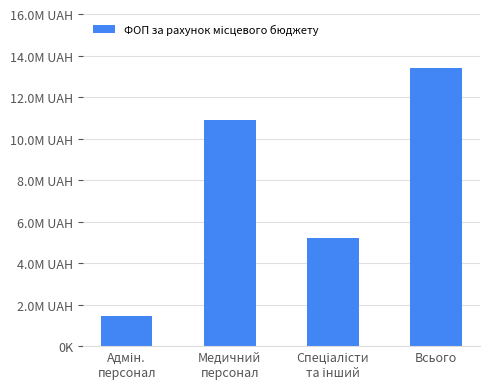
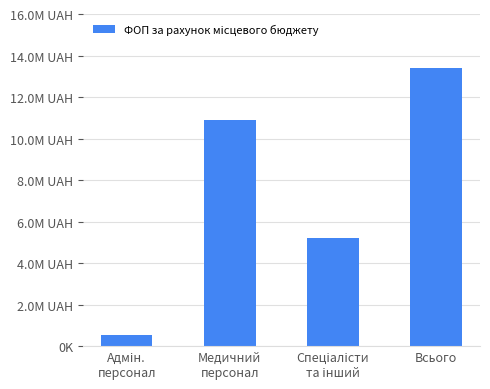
Адмін. персонал: 1.4M UAH -> 0.5M UAH
